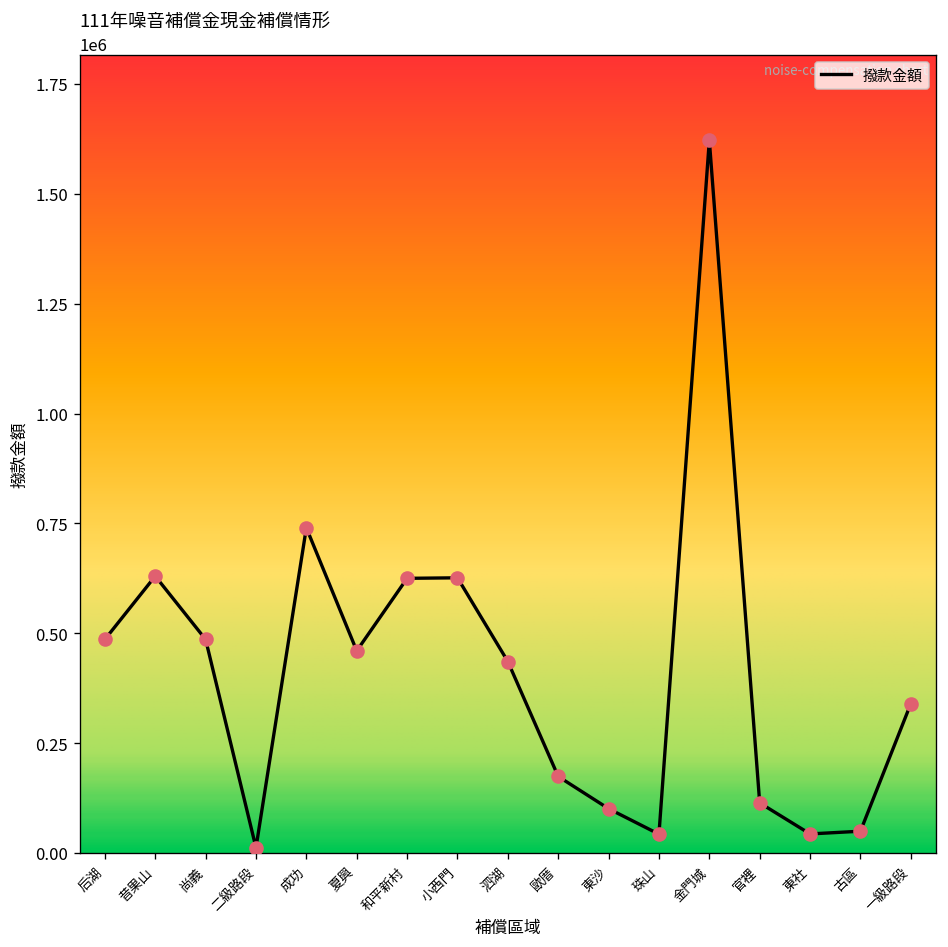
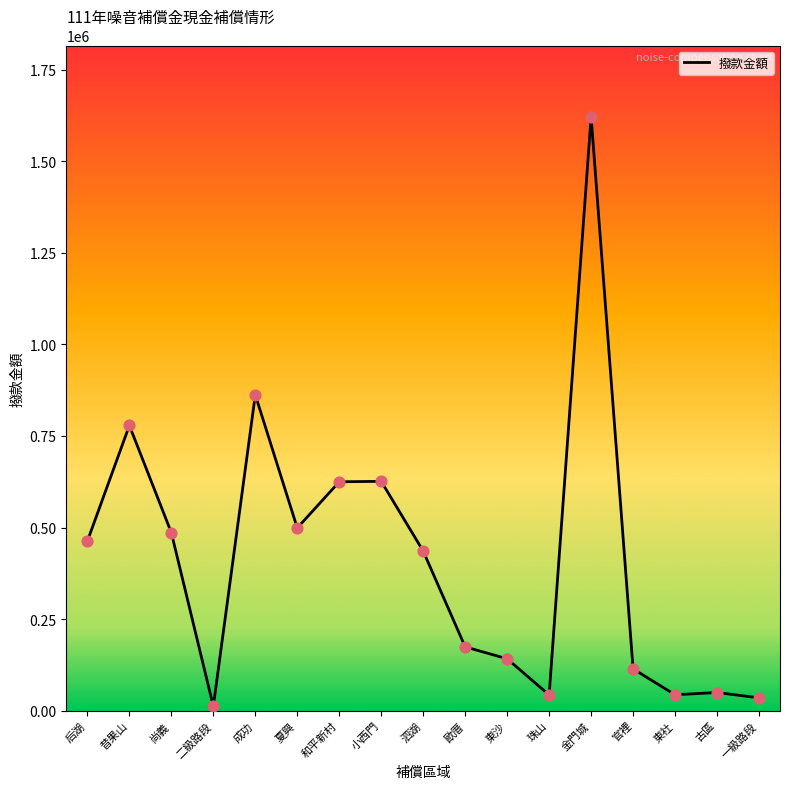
后湖: 490000 -> 460000
昔果山: 630000 -> 780000
成功: 740000 -> 860000
夏興: 460000 -> 500000
東沙: 100000 -> 140000
一級路段: 340000 -> 40000
